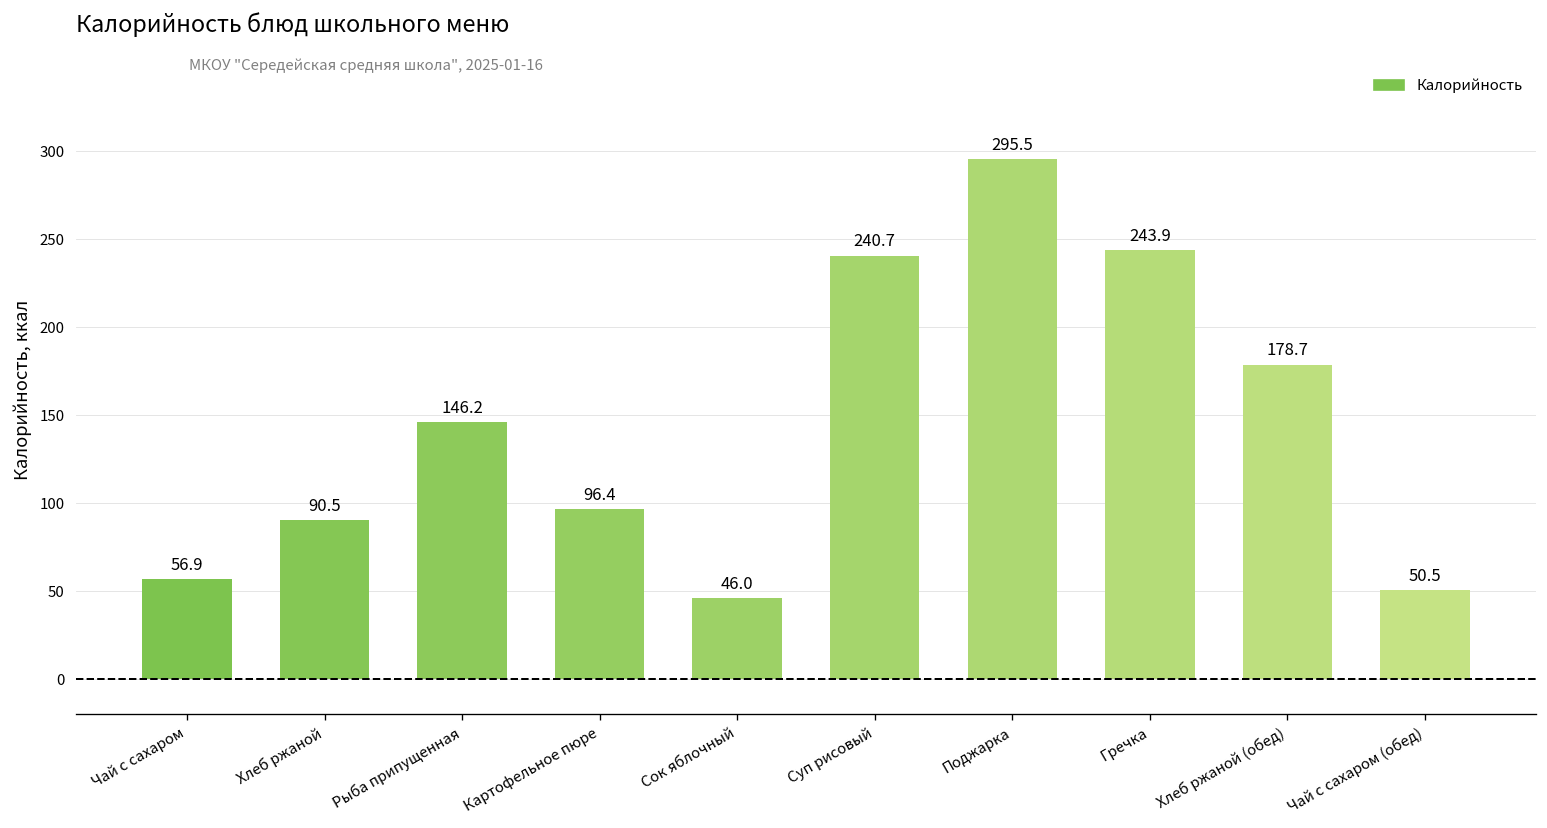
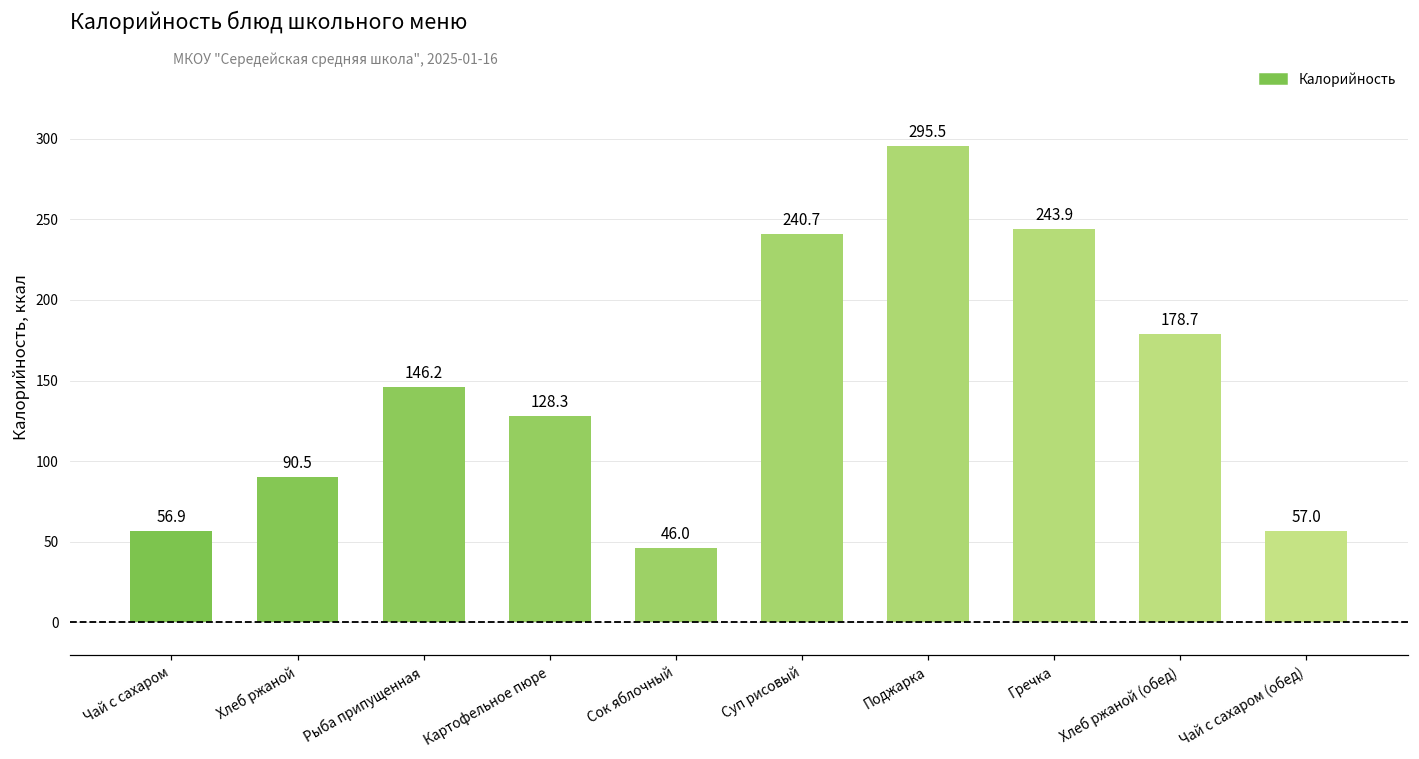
Картофельное пюре: 96.4 -> 128.3
Чай с сахаром (обед): 50.5 -> 57.0
